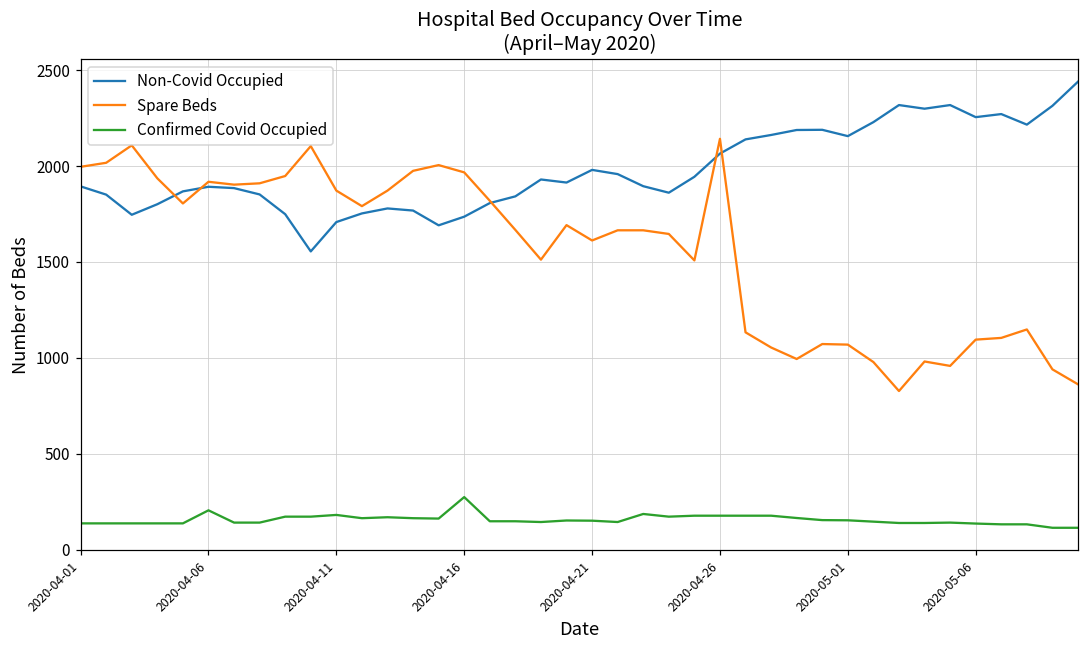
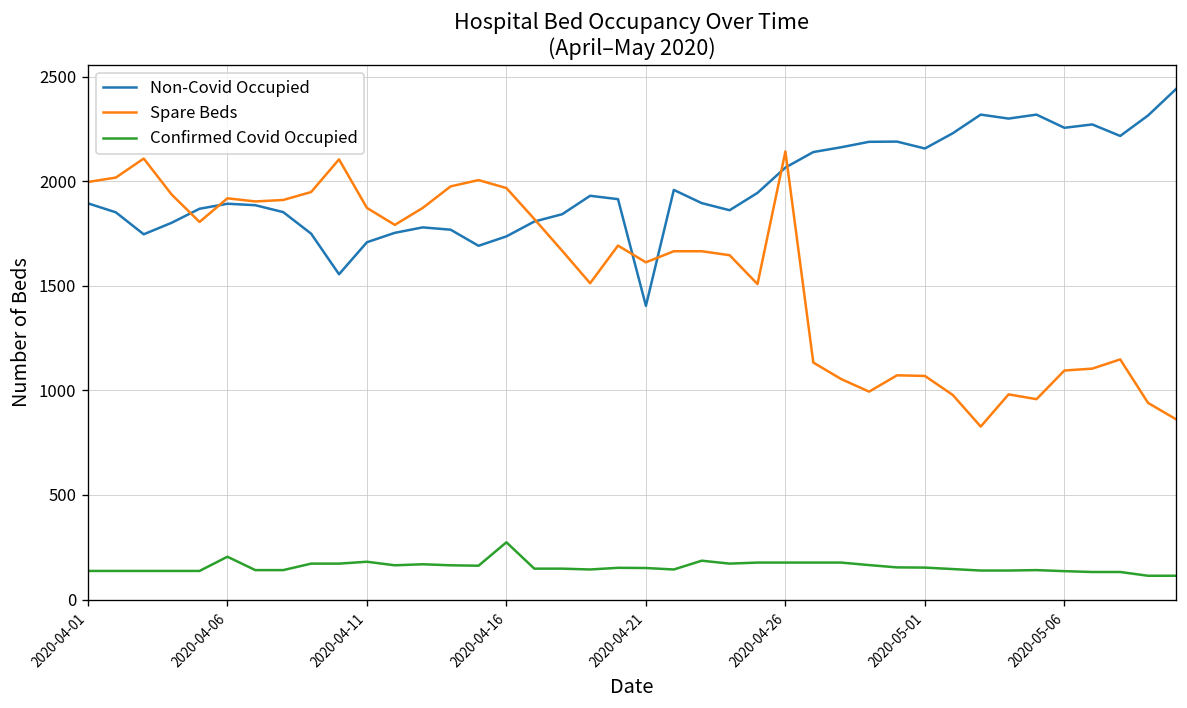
Non-Covid Occupied, 2020-04-21: 1980 -> 1400
